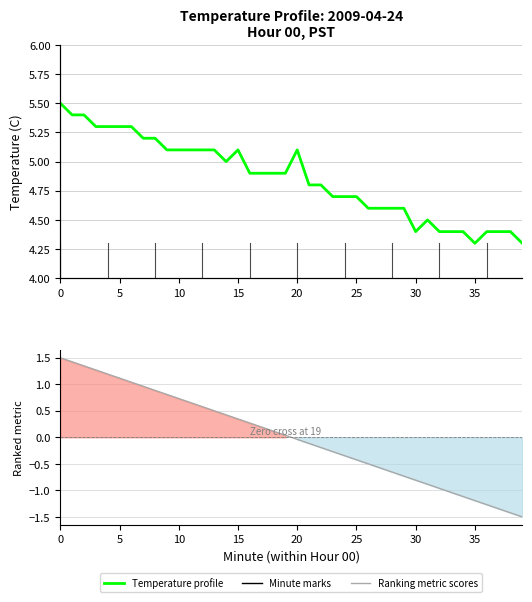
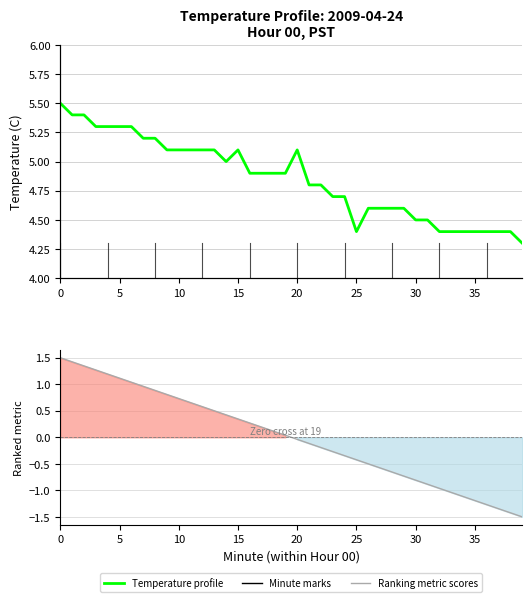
Temperature Profile: 2009-04-24 Hour 00, PST, 25: 4.7 -> 4.4
Temperature Profile: 2009-04-24 Hour 00, PST, 30: 4.4 -> 4.5
Temperature Profile: 2009-04-24 Hour 00, PST, 35: 4.3 -> 4.4
